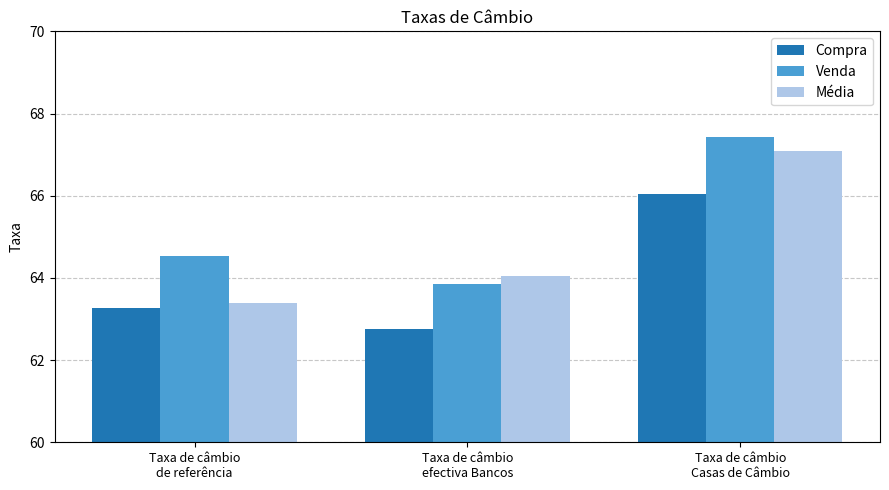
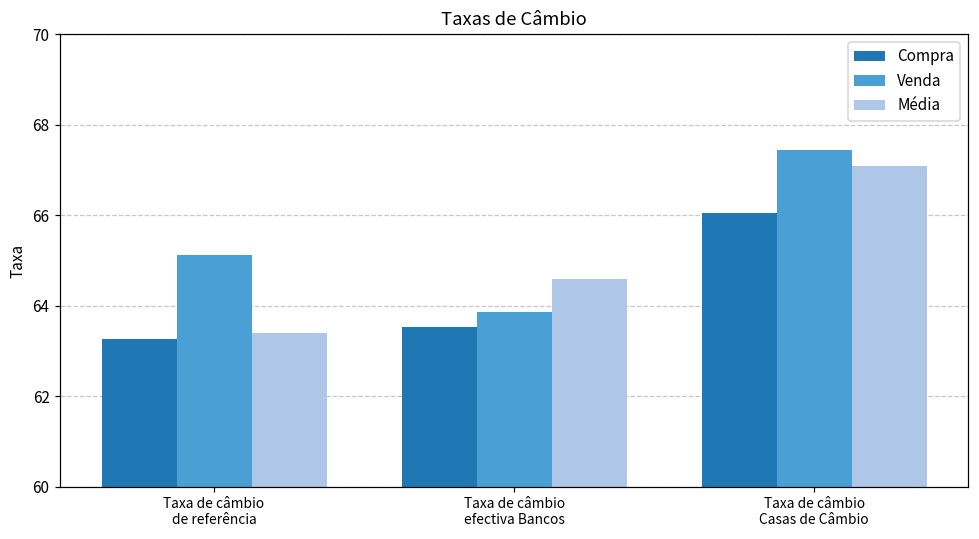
Venda, Taxa de câmbio de referência: 64.5 -> 65.1
Compra, Taxa de câmbio efectiva Bancos: 62.8 -> 63.5
Média, Taxa de câmbio efectiva Bancos: 64.0 -> 64.6
